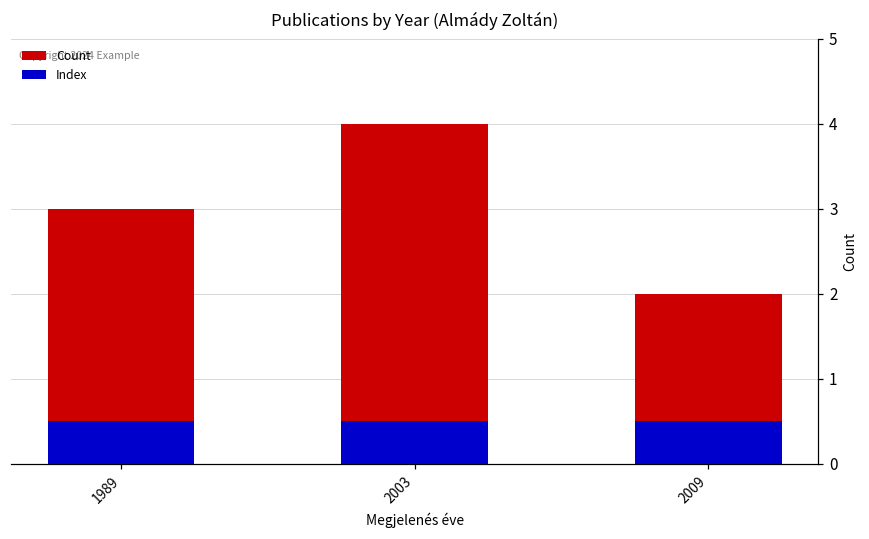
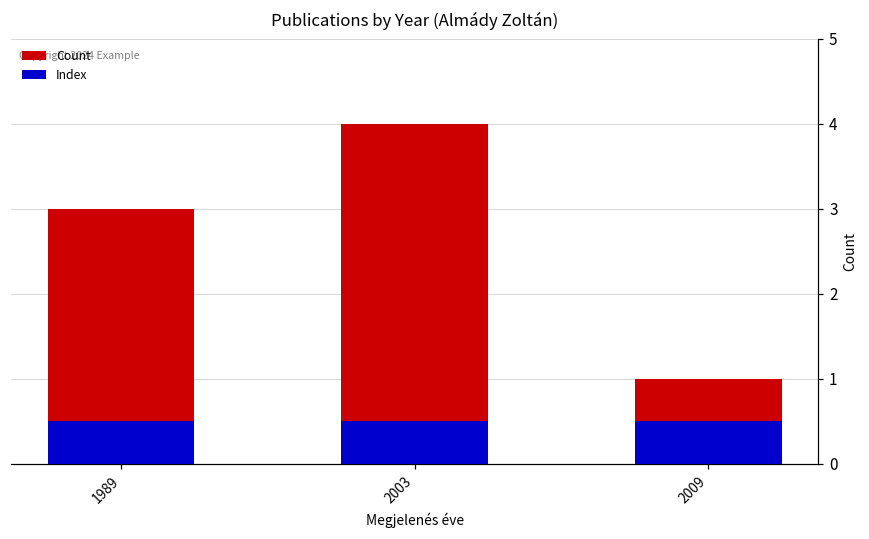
Count, 2009: 2 -> 1
